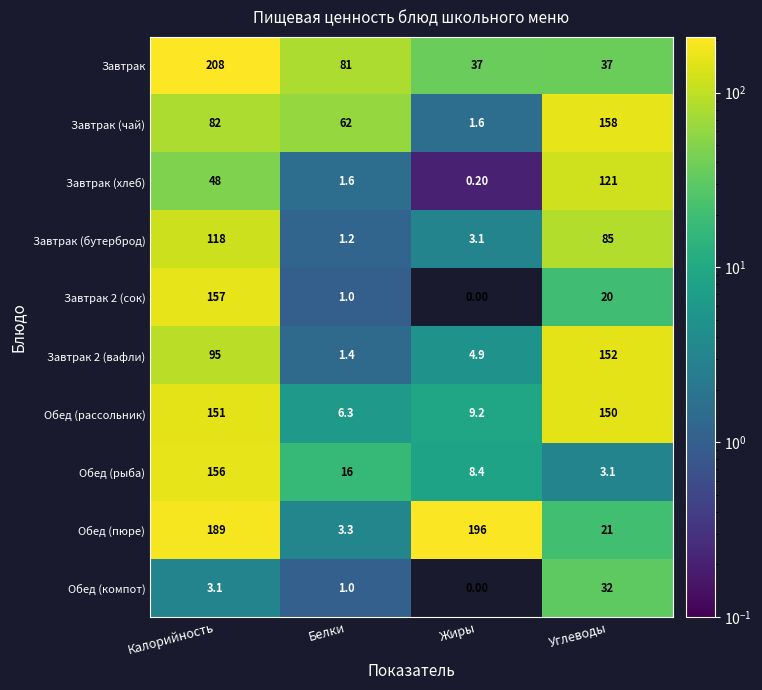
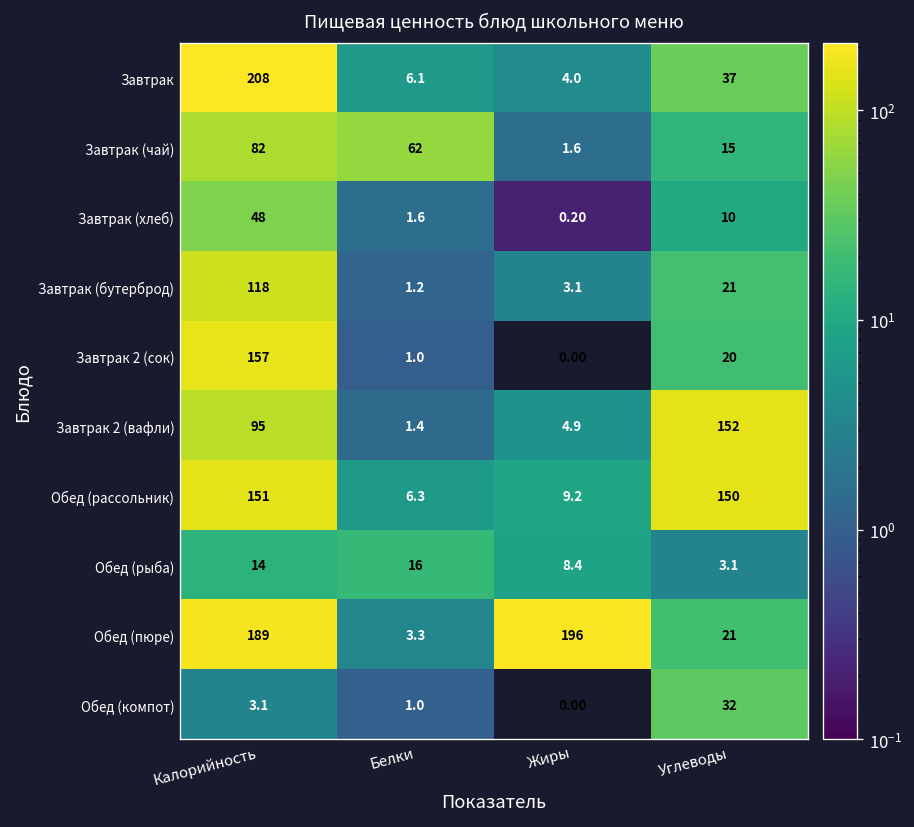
Завтрак, Белки: 81 -> 6.1
Завтрак, Жиры: 37 -> 4.0
Завтрак (чай), Углеводы: 158 -> 15
Завтрак (хлеб), Углеводы: 121 -> 10
Завтрак (бутерброд), Углеводы: 85 -> 21
Обед (рыба), Калорийность: 156 -> 14
